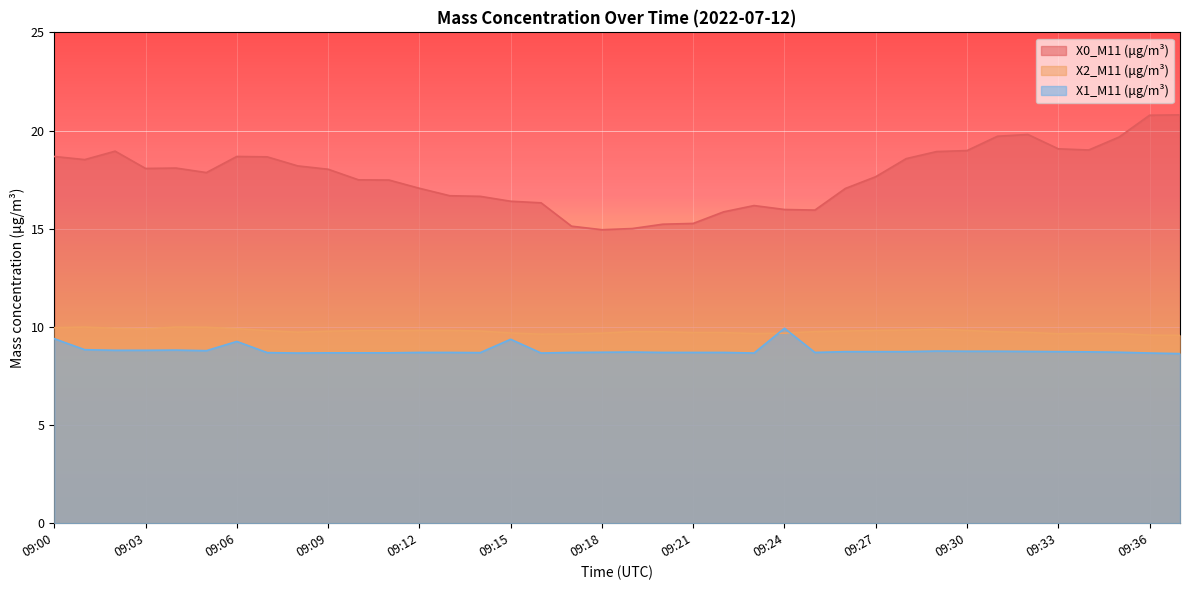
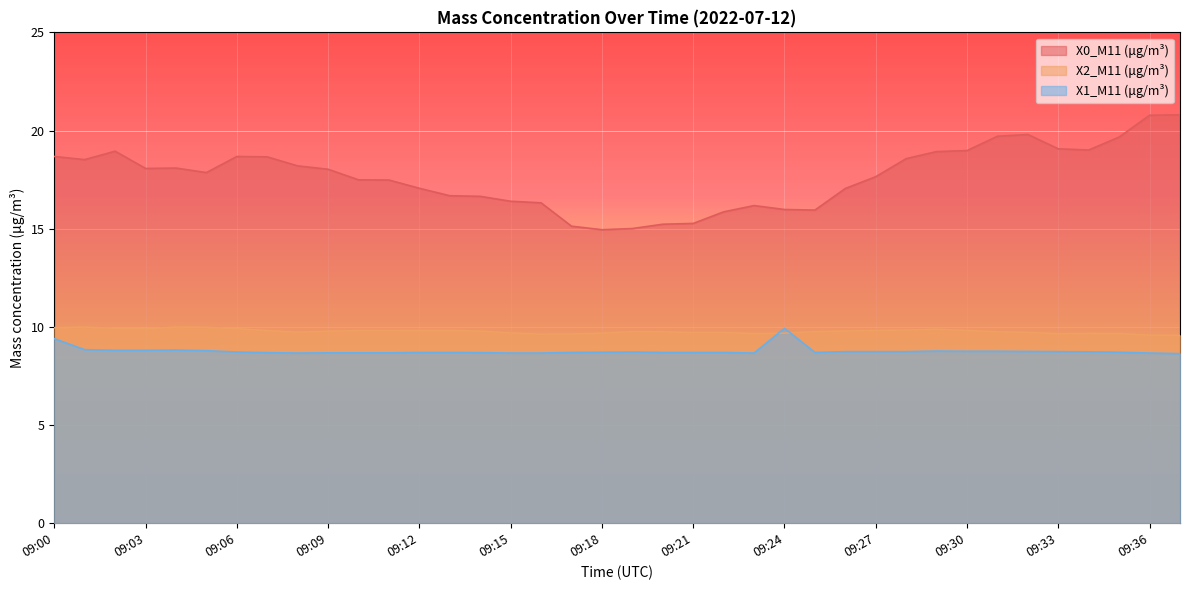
X1_M11 (μg/m³), 09:06: 9.3 -> 8.7
X1_M11 (μg/m³), 09:15: 9.4 -> 8.7
